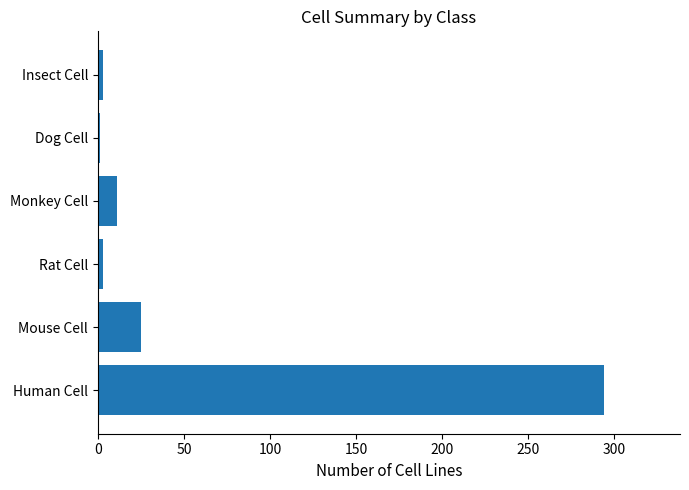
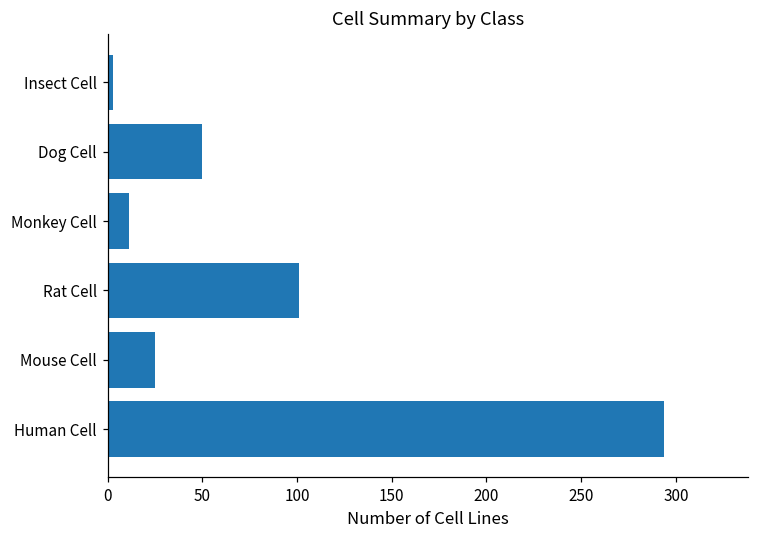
Dog Cell: 1 -> 50
Rat Cell: 3 -> 101
